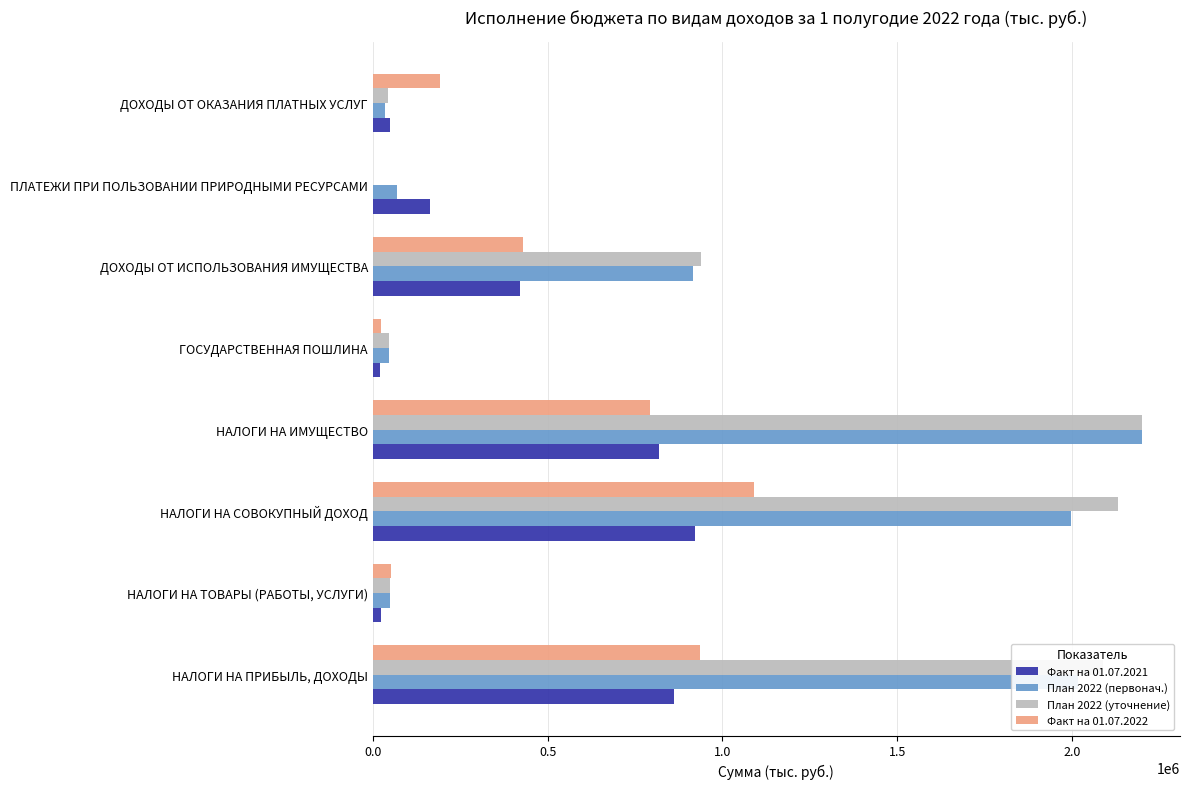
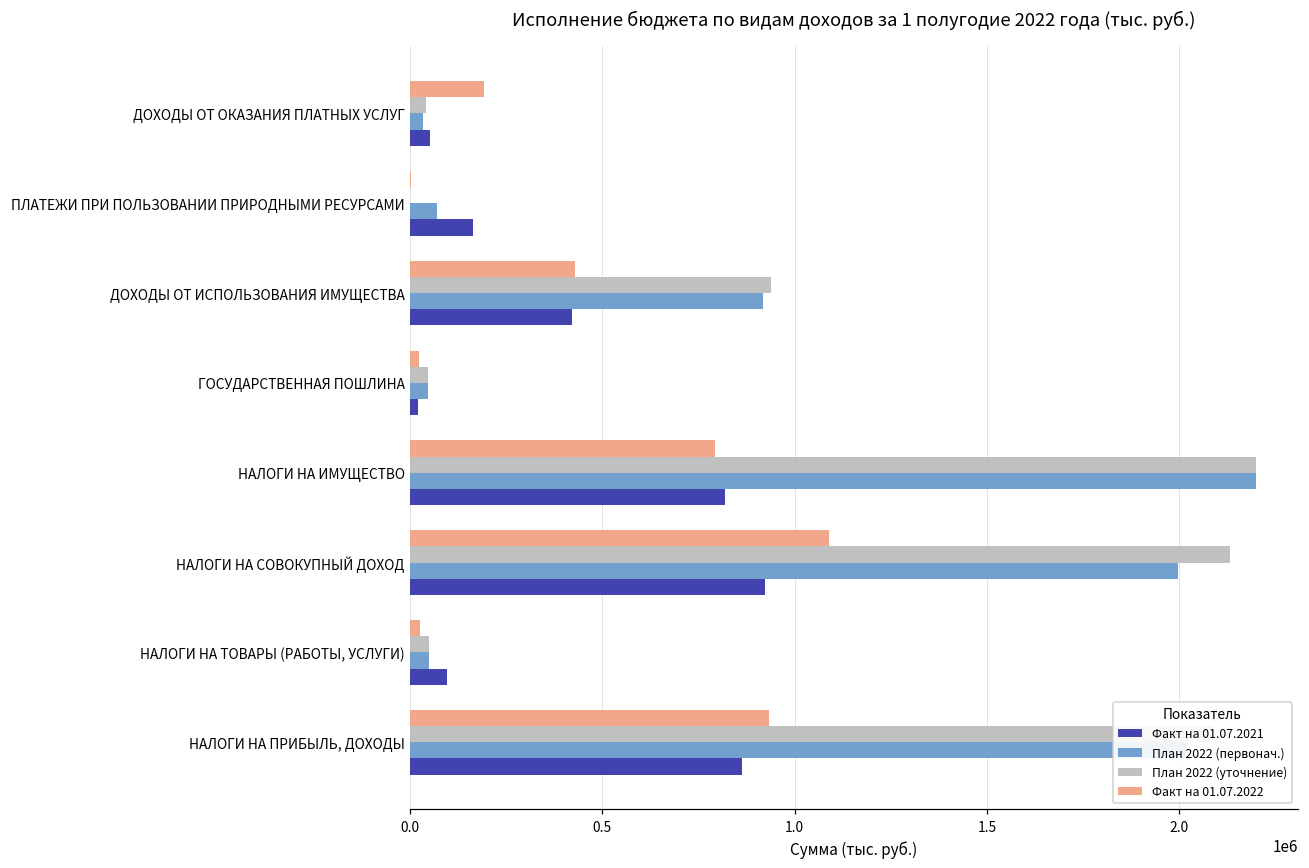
Факт на 01.07.2022, НАЛОГИ НА ТОВАРЫ (РАБОТЫ, УСЛУГИ): 50000 -> 30000
Факт на 01.07.2021, НАЛОГИ НА ТОВАРЫ (РАБОТЫ, УСЛУГИ): 20000 -> 100000
